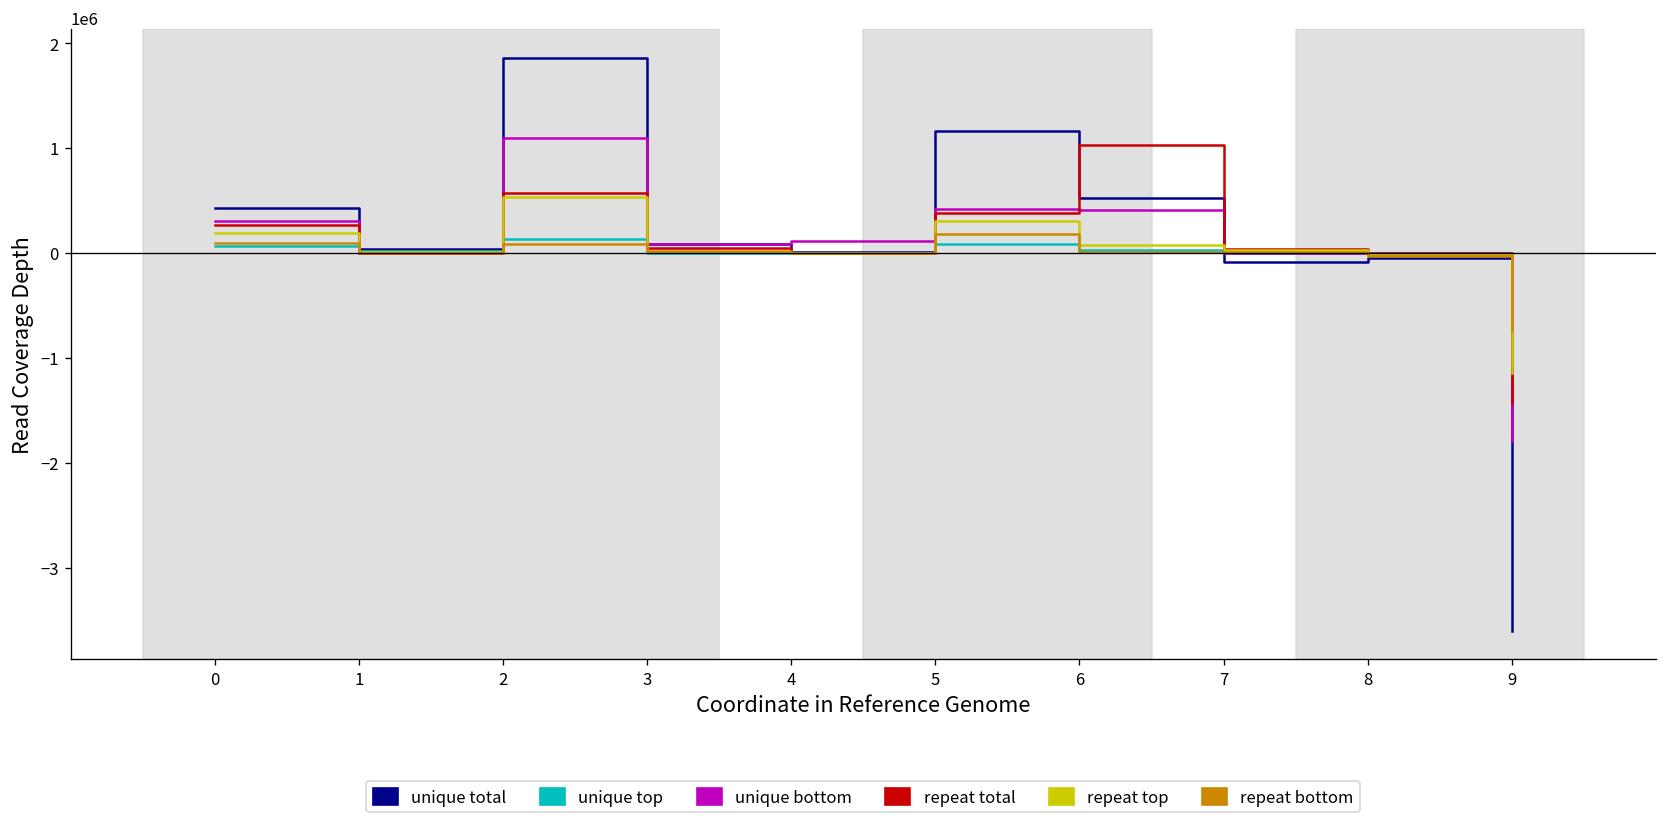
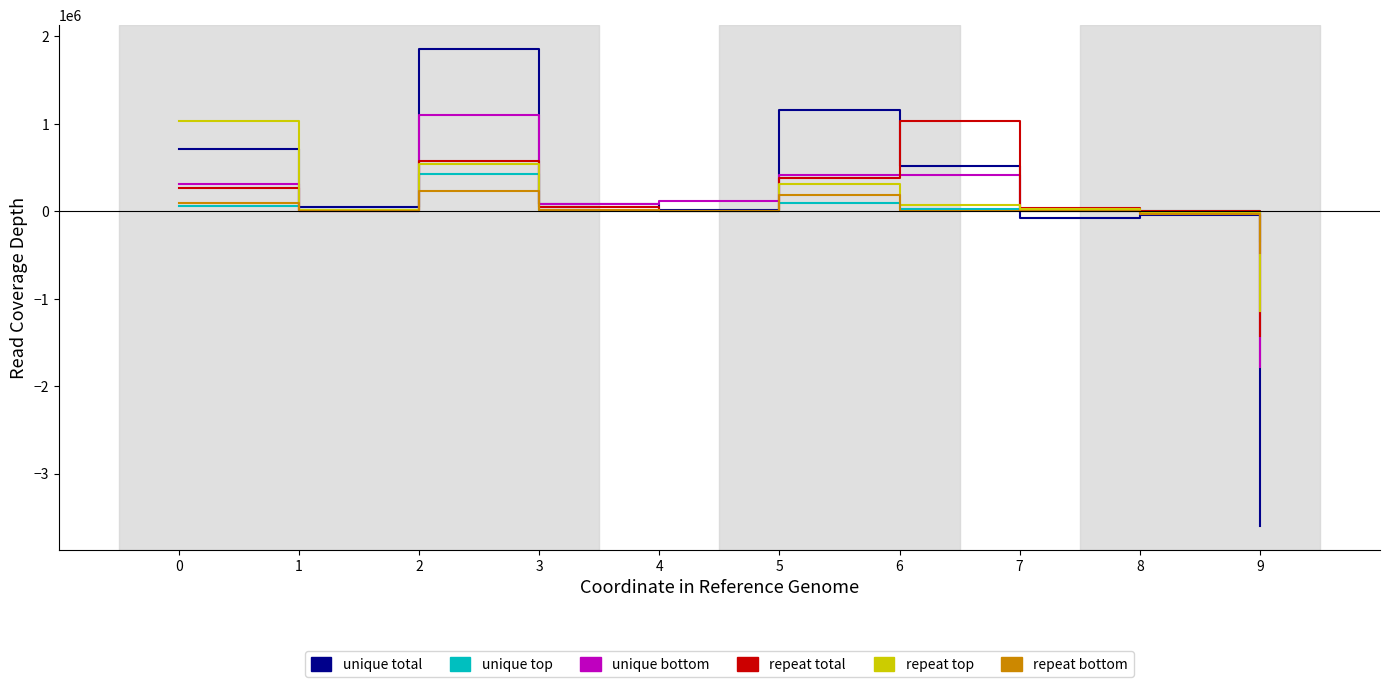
unique total, 0: 400000 -> 700000
repeat top, 0: 200000 -> 1000000
unique top, 2: 100000 -> 400000
repeat bottom, 2: 100000 -> 200000
repeat bottom, 9: -700000 -> -500000
